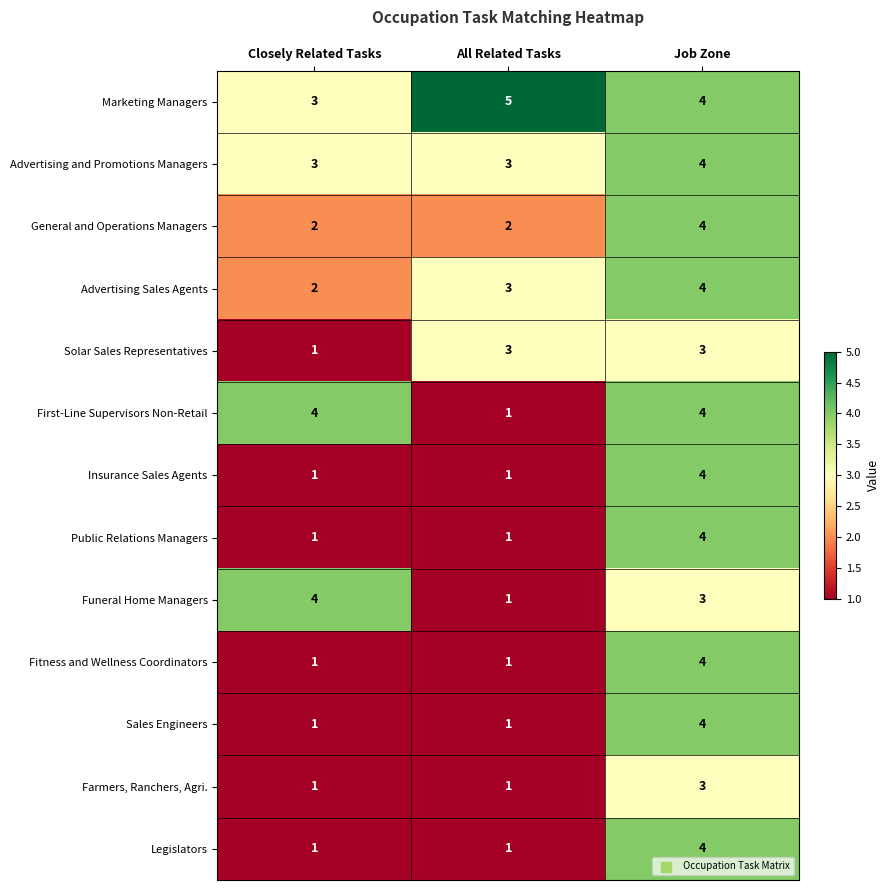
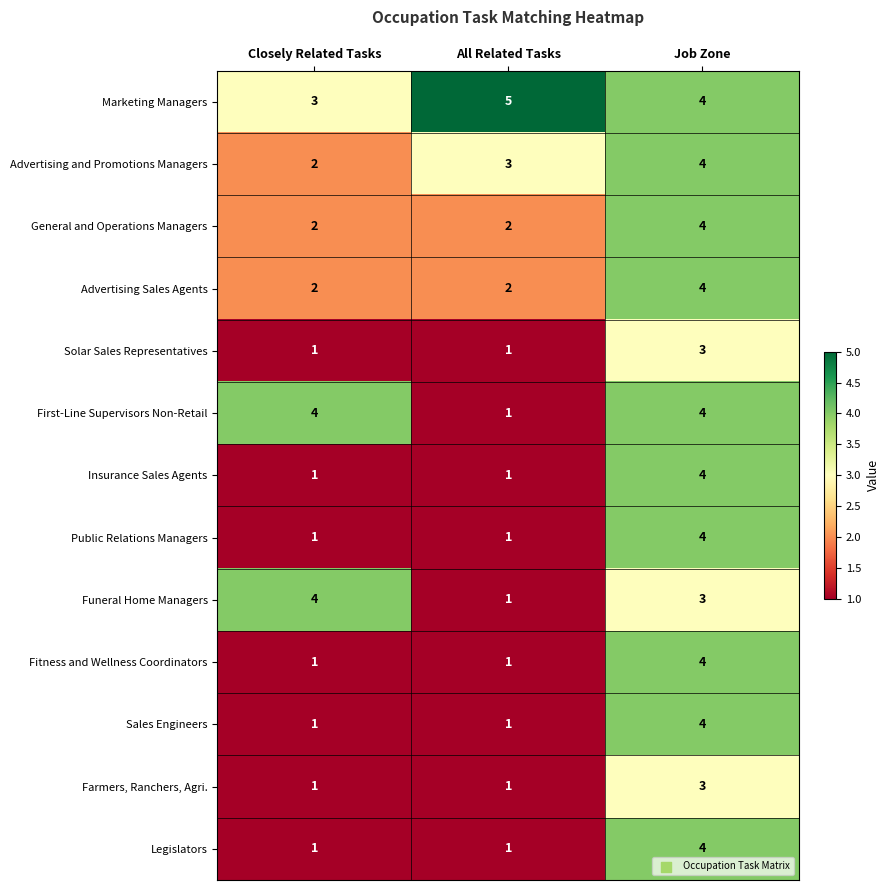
Advertising and Promotions Managers, Closely Related Tasks: 3 -> 2
Advertising Sales Agents, All Related Tasks: 3 -> 2
Solar Sales Representatives, All Related Tasks: 3 -> 1
